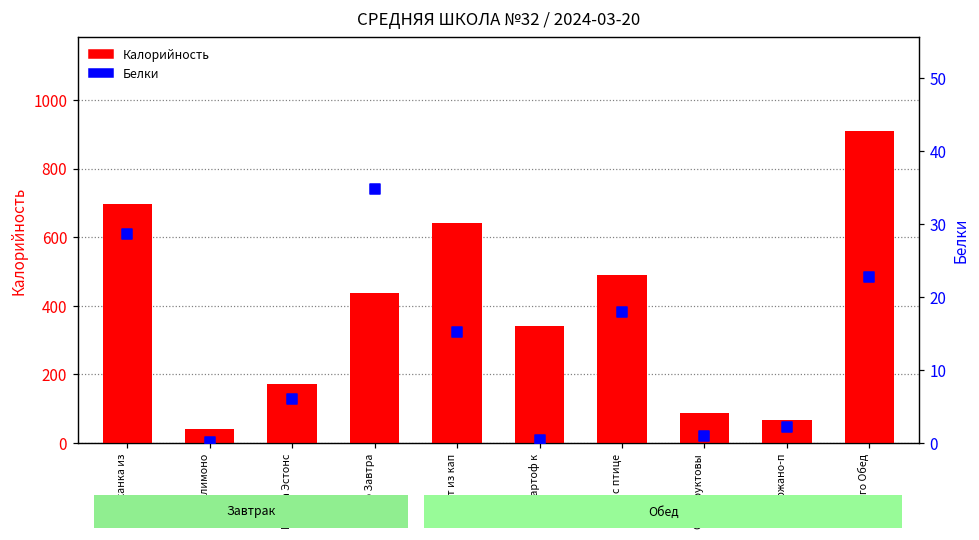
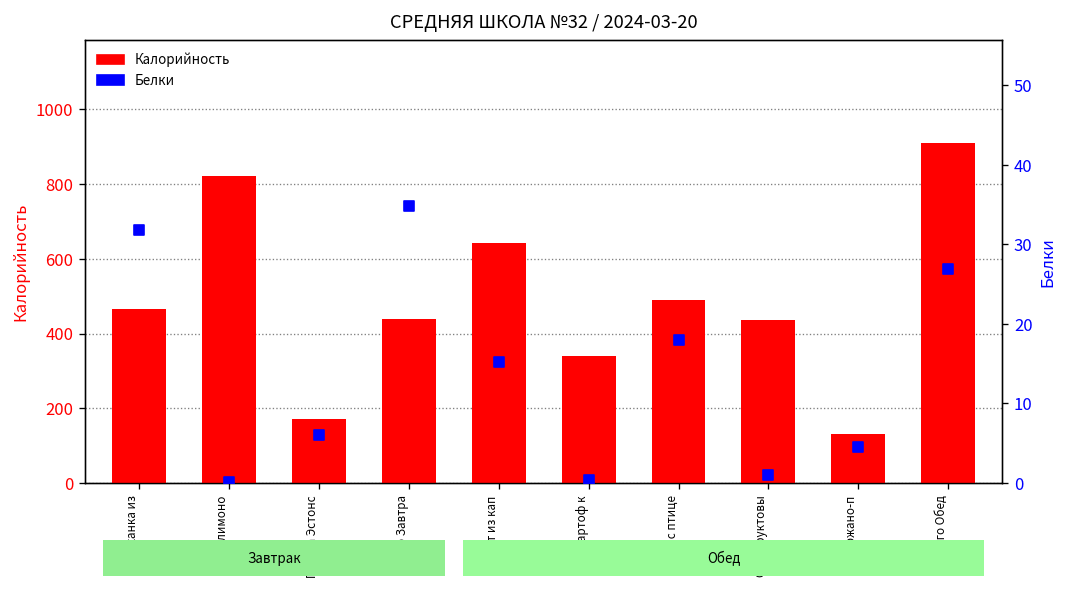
Калорийность, Запеканка из: 700 -> 470
Калорийность, Чай с лимоно: 40 -> 820
Калорийность, Сок фруктовы: 90 -> 440
Калорийность, Хлеб ржано-п: 70 -> 130
Белки, Запеканка из: 29 -> 32
Белки, Хлеб ржано-п: 2 -> 5
Белки, Итого Обед: 23 -> 27
